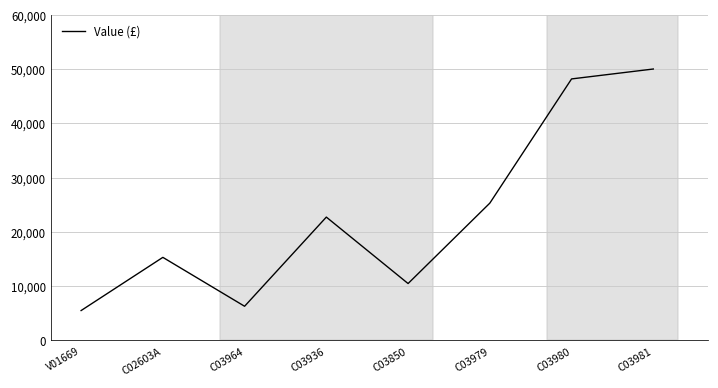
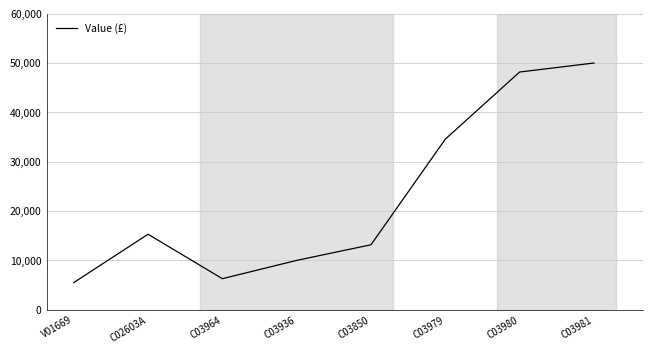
C03936: 23,000 -> 10,000
C03850: 10,000 -> 13,000
C03979: 25,000 -> 35,000
